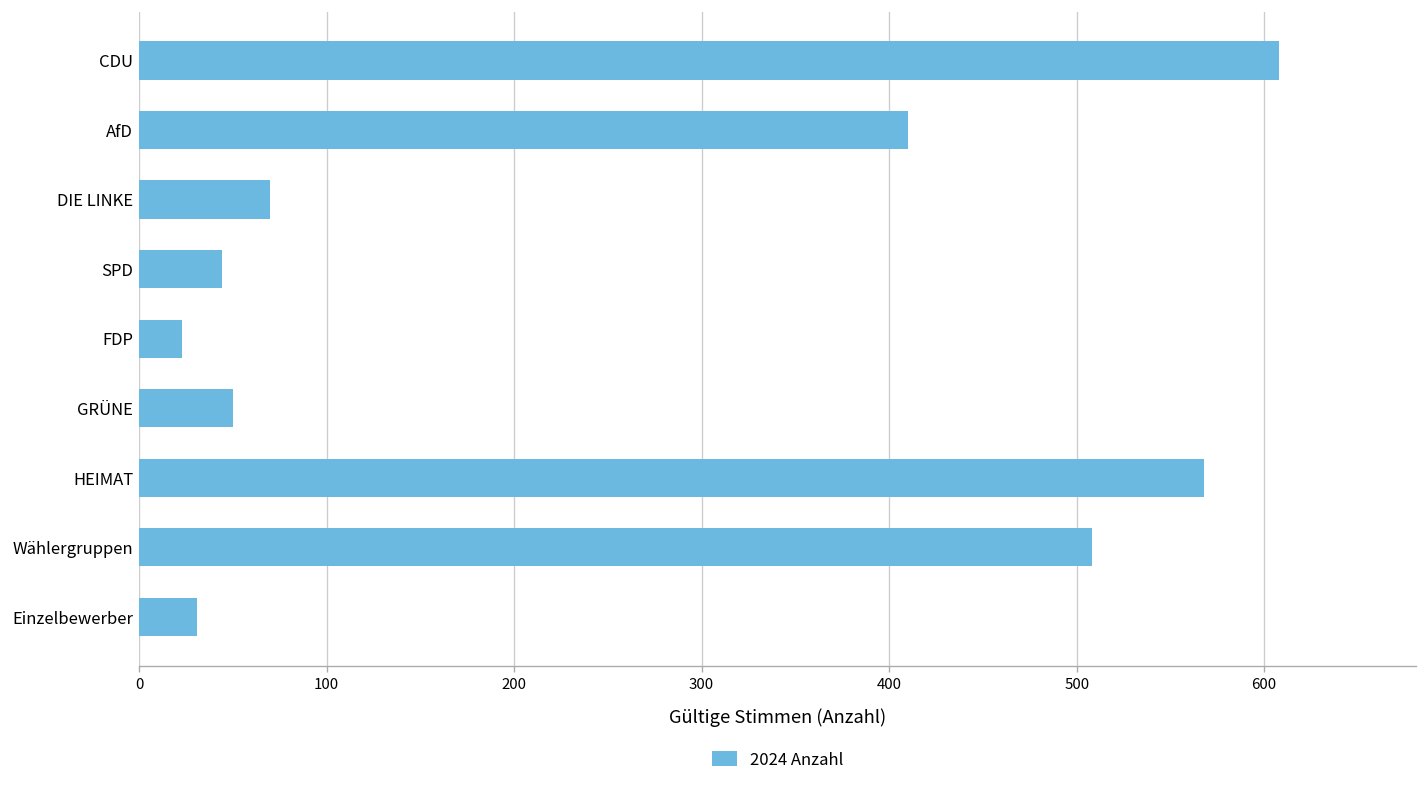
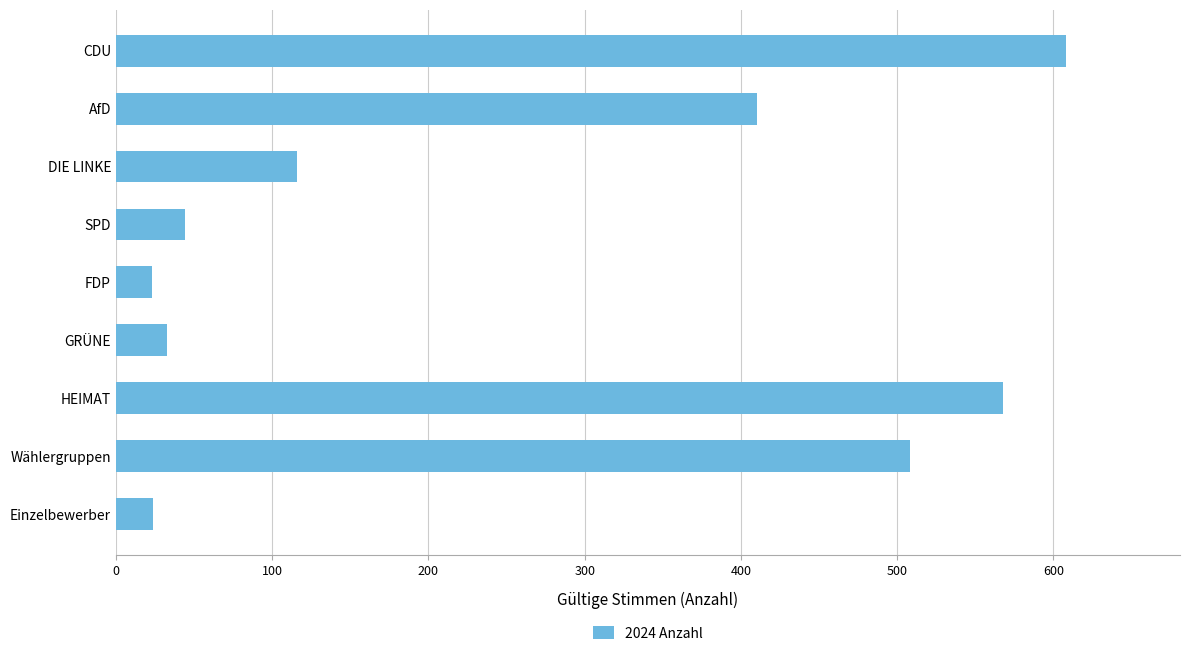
DIE LINKE: 70 -> 116
GRÜNE: 50 -> 33
Einzelbewerber: 31 -> 24
